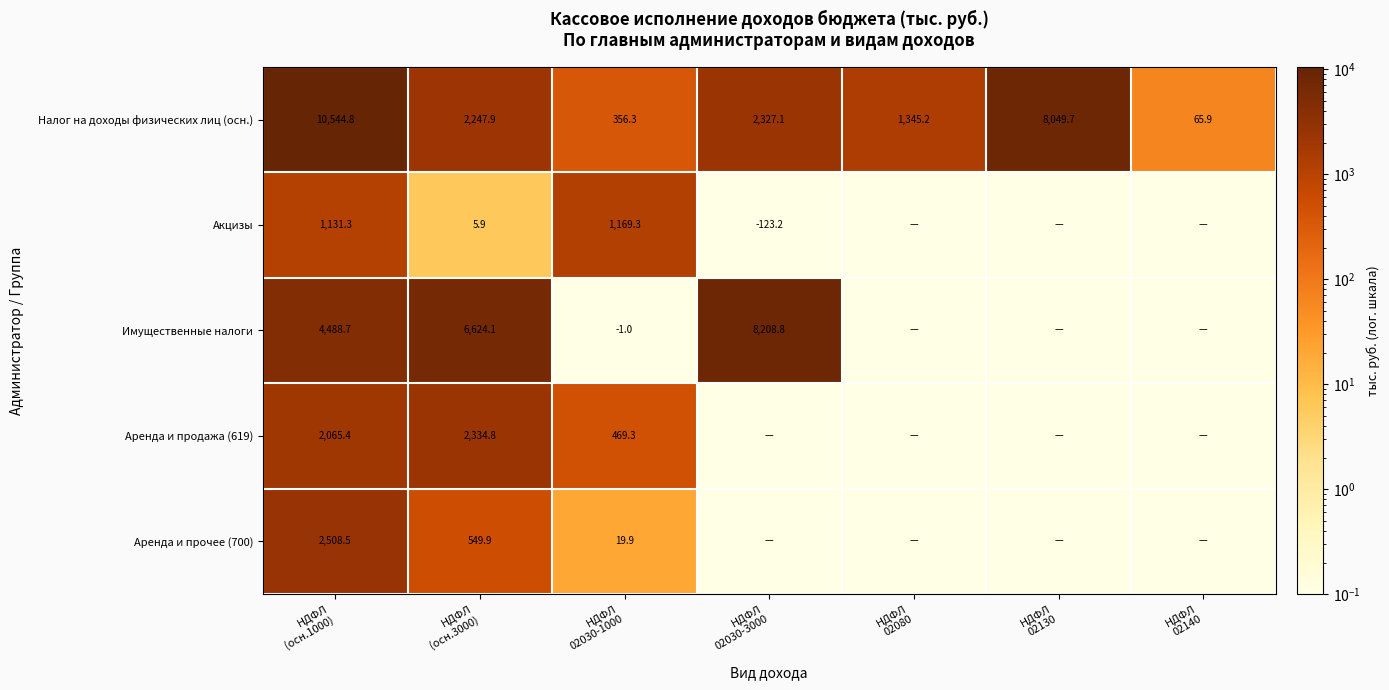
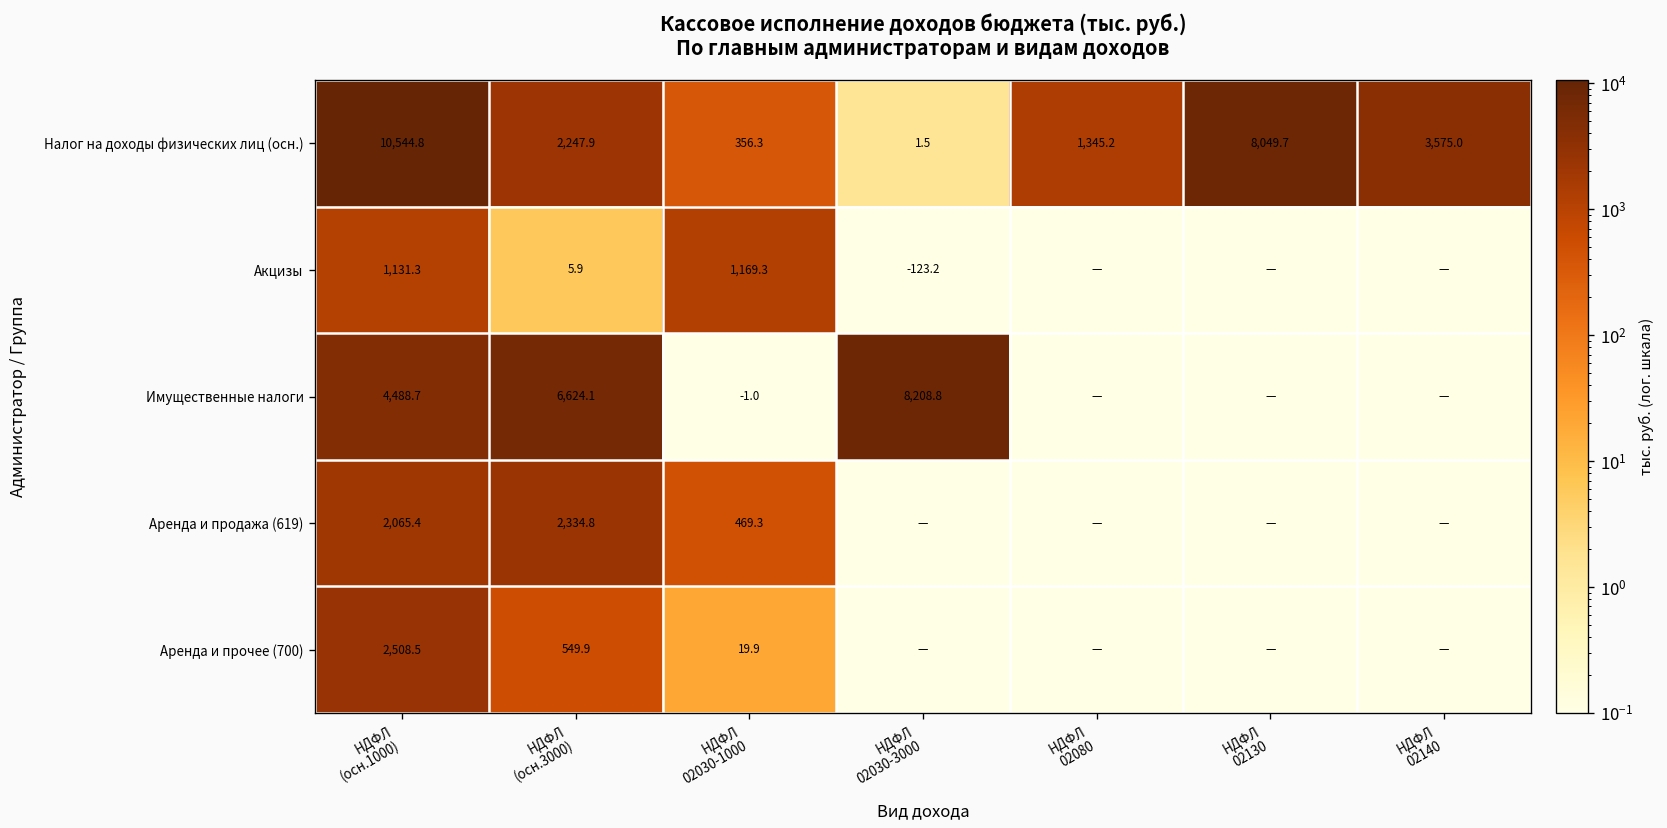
Налог на доходы физических лиц (осн.), НДФЛ 02030-3000: 2,327.1 -> 1.5
Налог на доходы физических лиц (осн.), НДФЛ 02140: 65.9 -> 3,575.0
